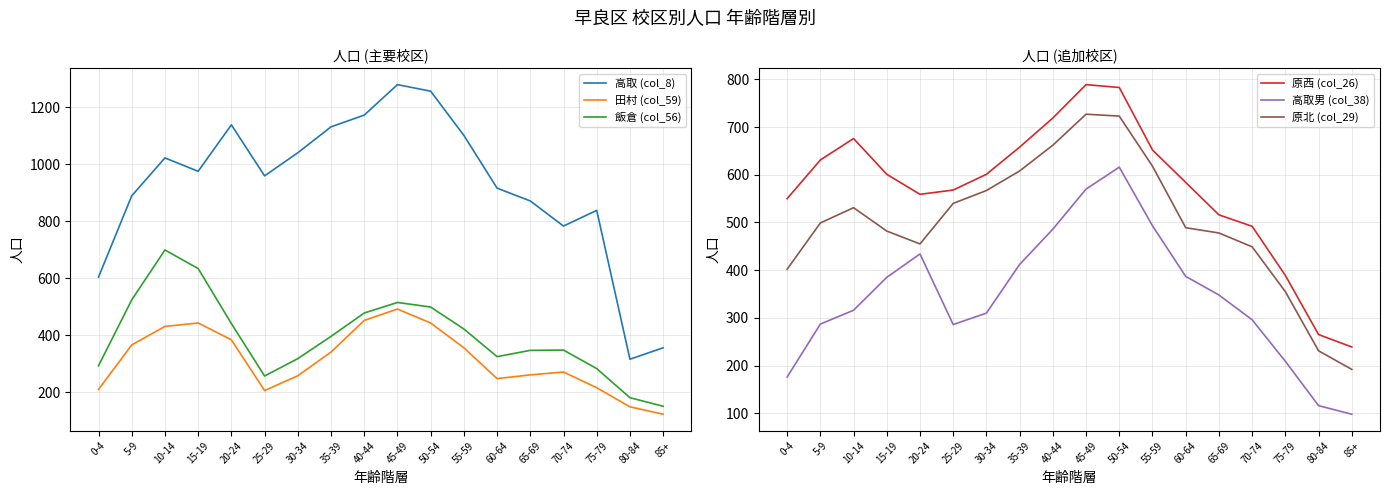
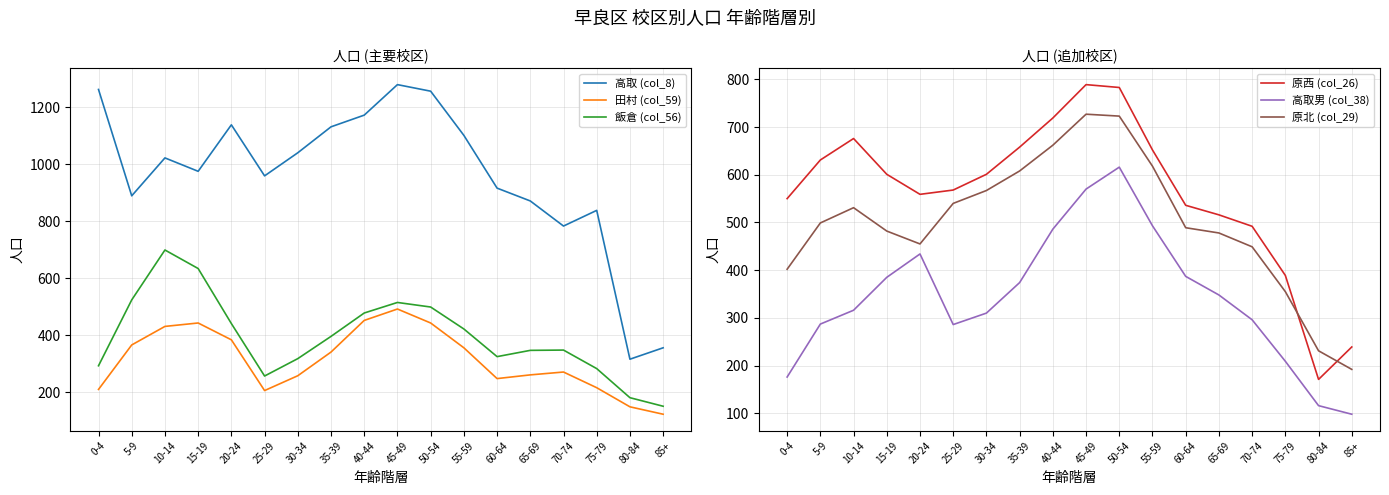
人口 (主要校区), 高取 (col_8), 0-4: 600 -> 1260
人口 (追加校区), 高取男 (col_38), 35-39: 410 -> 370
人口 (追加校区), 原西 (col_26), 60-64: 580 -> 540
人口 (追加校区), 原西 (col_26), 80-84: 270 -> 170
